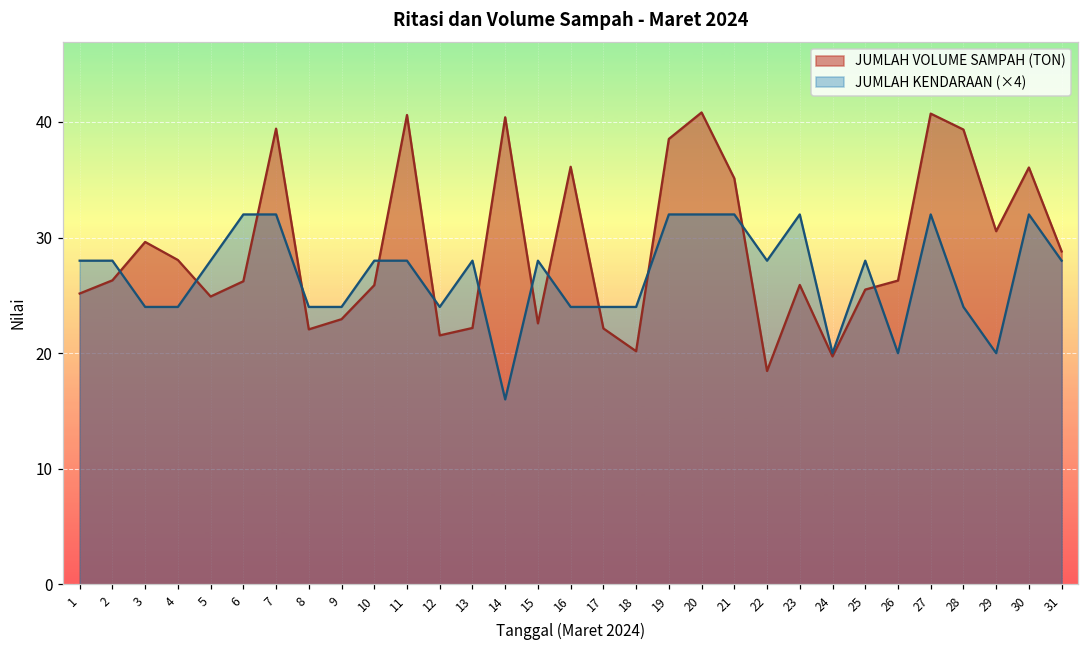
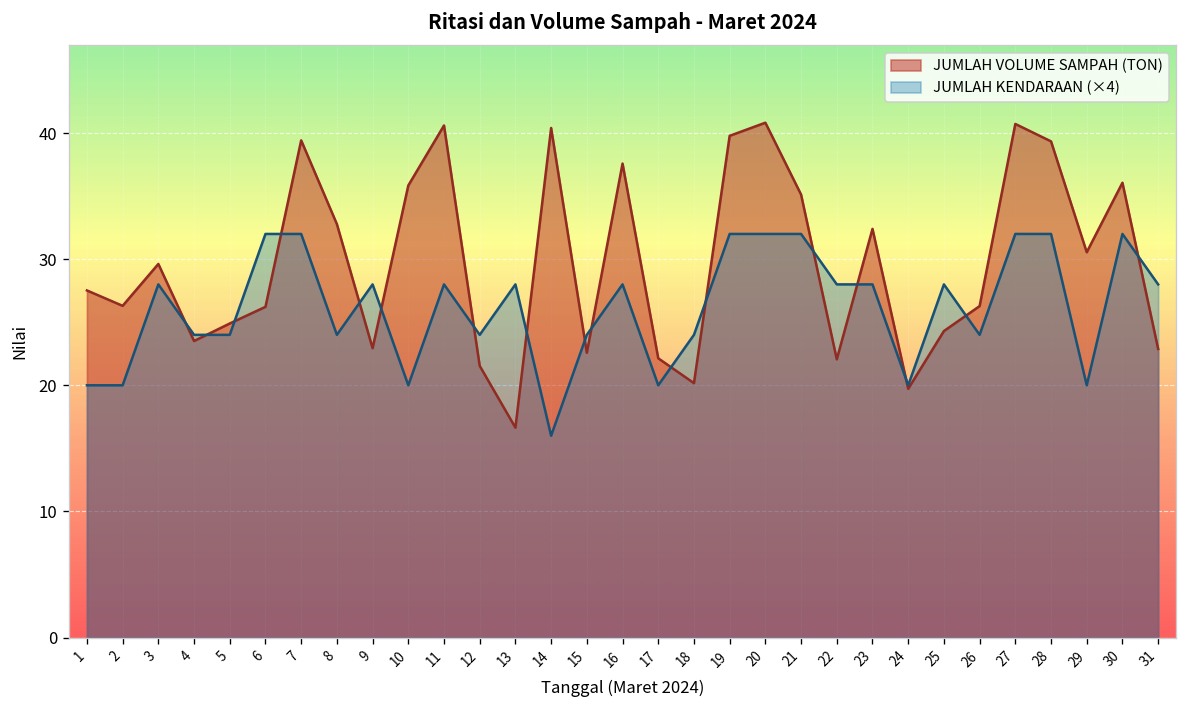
JUMLAH VOLUME SAMPAH (TON), 1: 25.2 -> 27.5
JUMLAH KENDARAAN (×4), 1: 28.0 -> 20.0
JUMLAH KENDARAAN (×4), 2: 28.0 -> 20.0
JUMLAH KENDARAAN (×4), 3: 24.0 -> 28.0
JUMLAH VOLUME SAMPAH (TON), 4: 28.1 -> 23.5
JUMLAH KENDARAAN (×4), 5: 28.0 -> 24.0
JUMLAH VOLUME SAMPAH (TON), 8: 22.1 -> 32.8
JUMLAH KENDARAAN (×4), 9: 24.0 -> 28.0
JUMLAH VOLUME SAMPAH (TON), 10: 25.9 -> 35.8
JUMLAH KENDARAAN (×4), 10: 28.0 -> 20.0
JUMLAH VOLUME SAMPAH (TON), 13: 22.2 -> 16.6
JUMLAH KENDARAAN (×4), 15: 28.0 -> 24.0
JUMLAH VOLUME SAMPAH (TON), 16: 36.1 -> 37.6
JUMLAH KENDARAAN (×4), 16: 24.0 -> 28.0
JUMLAH KENDARAAN (×4), 17: 24.0 -> 20.0
JUMLAH VOLUME SAMPAH (TON), 19: 38.5 -> 39.8
JUMLAH VOLUME SAMPAH (TON), 22: 18.5 -> 22.1
JUMLAH VOLUME SAMPAH (TON), 23: 25.9 -> 32.4
JUMLAH KENDARAAN (×4), 23: 32.0 -> 28.0
JUMLAH VOLUME SAMPAH (TON), 25: 25.5 -> 24.3
JUMLAH KENDARAAN (×4), 26: 20.0 -> 24.0
JUMLAH KENDARAAN (×4), 28: 24.0 -> 32.0
JUMLAH VOLUME SAMPAH (TON), 31: 28.8 -> 22.9
